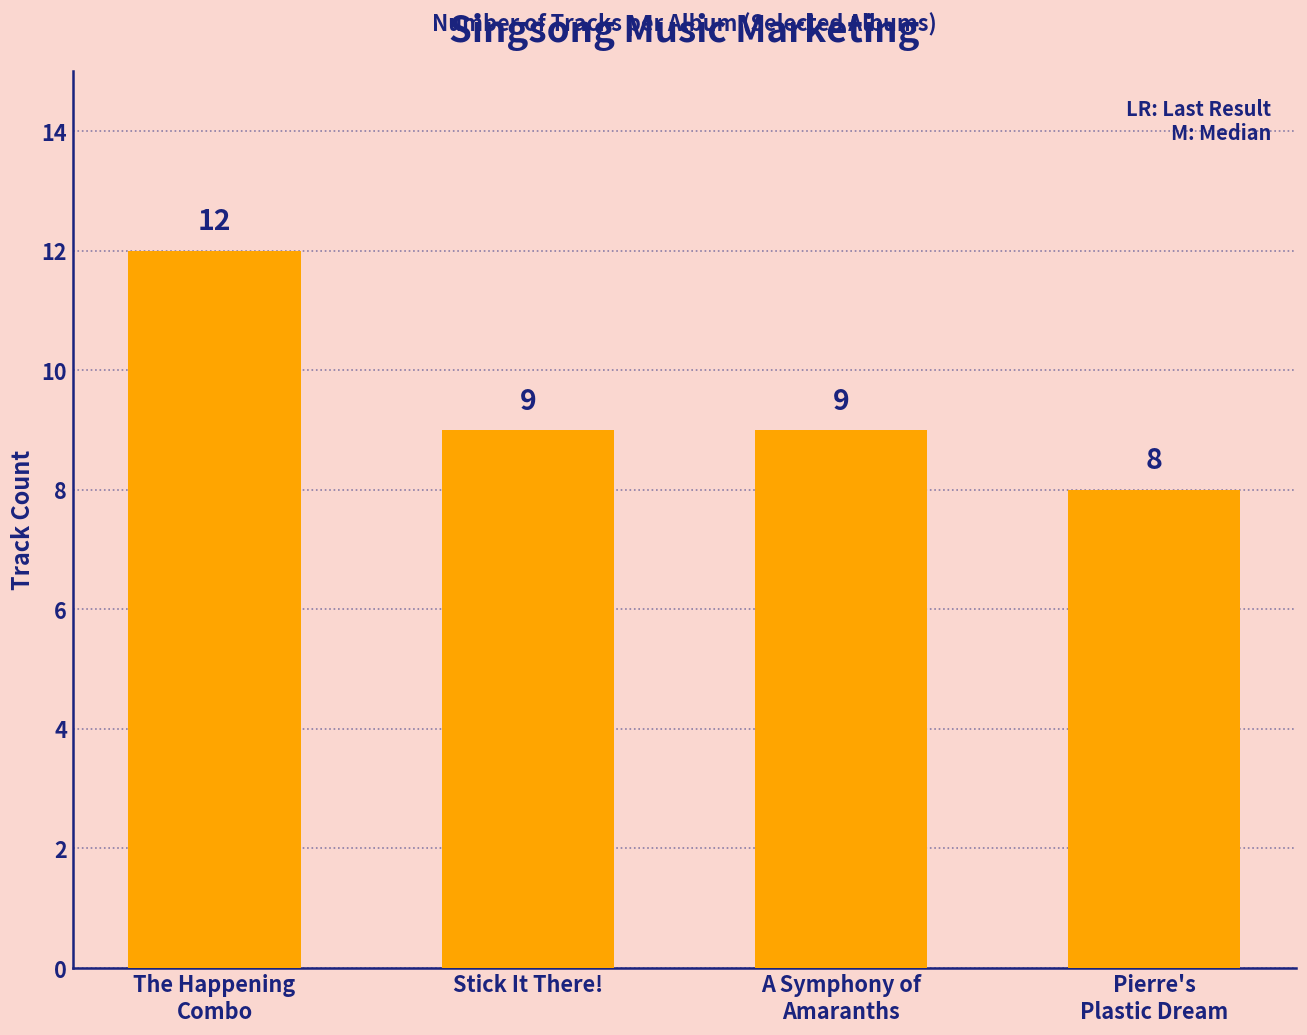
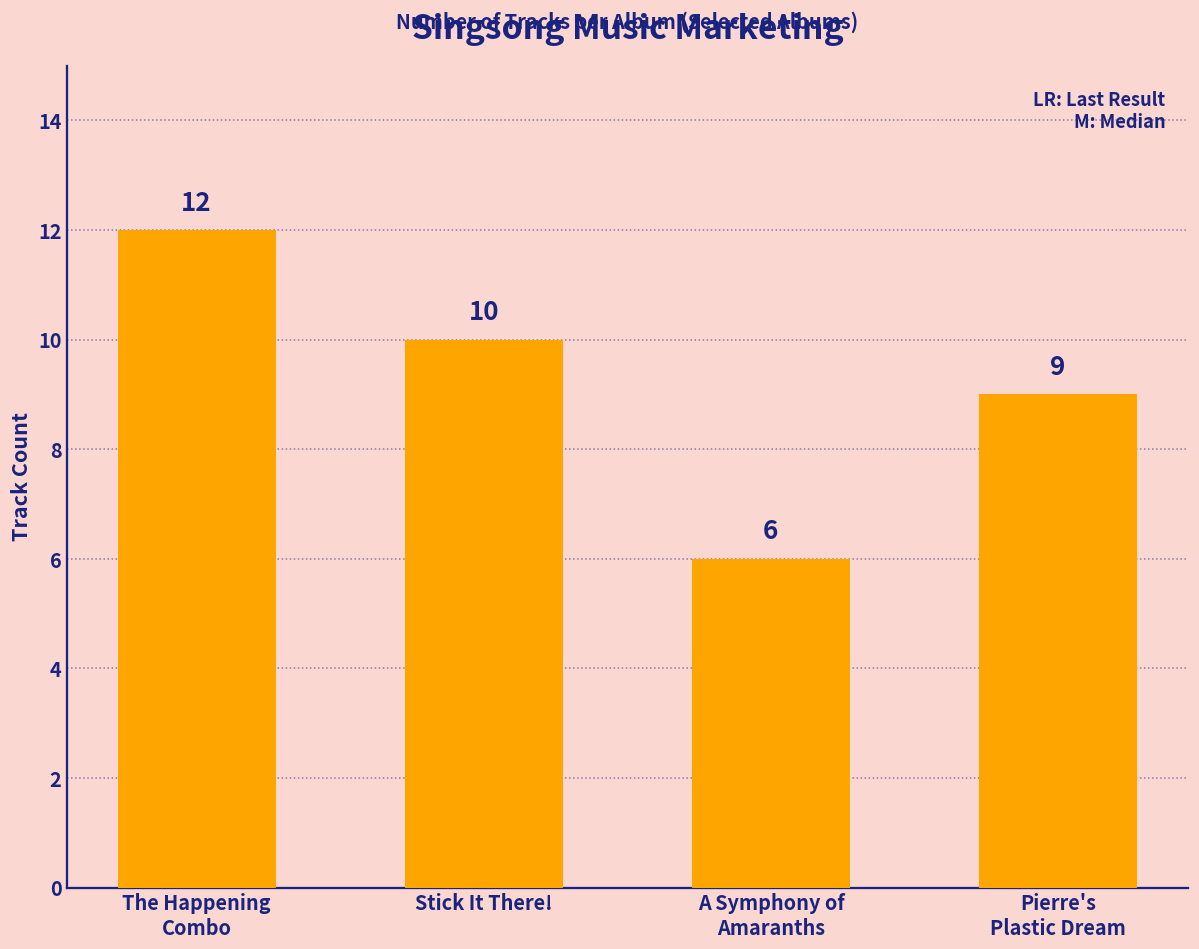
Stick It There!: 9 -> 10
A Symphony of Amaranths: 9 -> 6
Pierre's Plastic Dream: 8 -> 9
